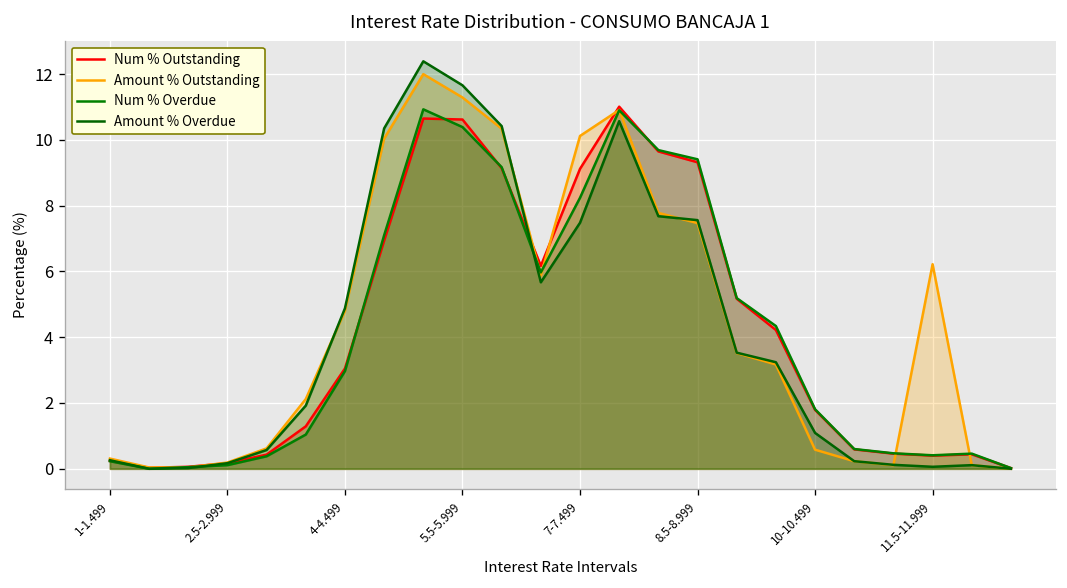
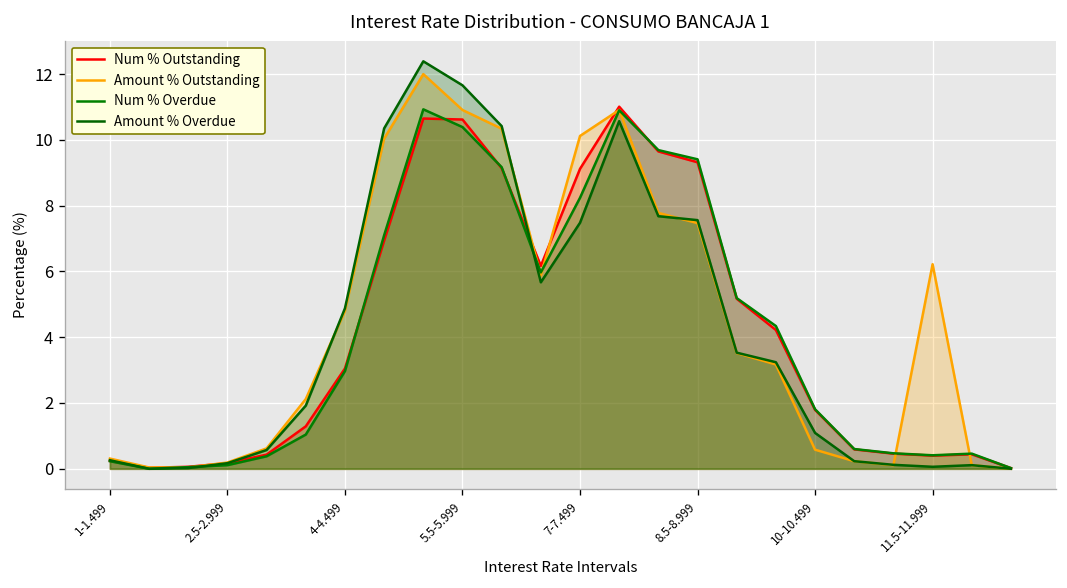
Amount % Outstanding, 5.5-5.999: 11.3 -> 10.9
